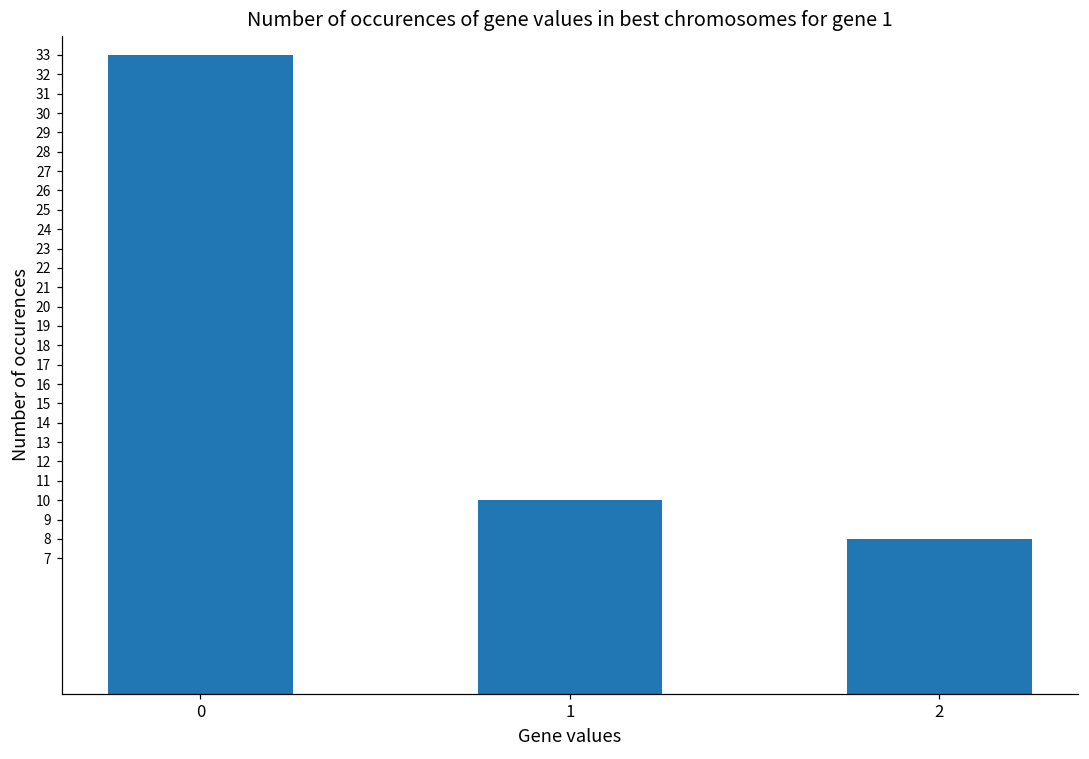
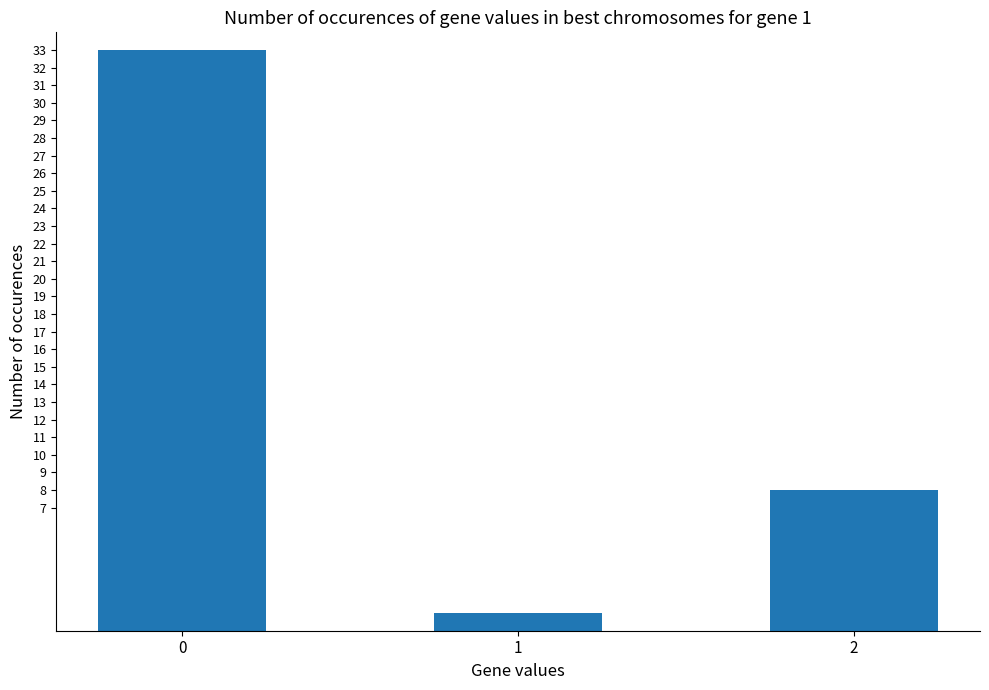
1: 10 -> 1
